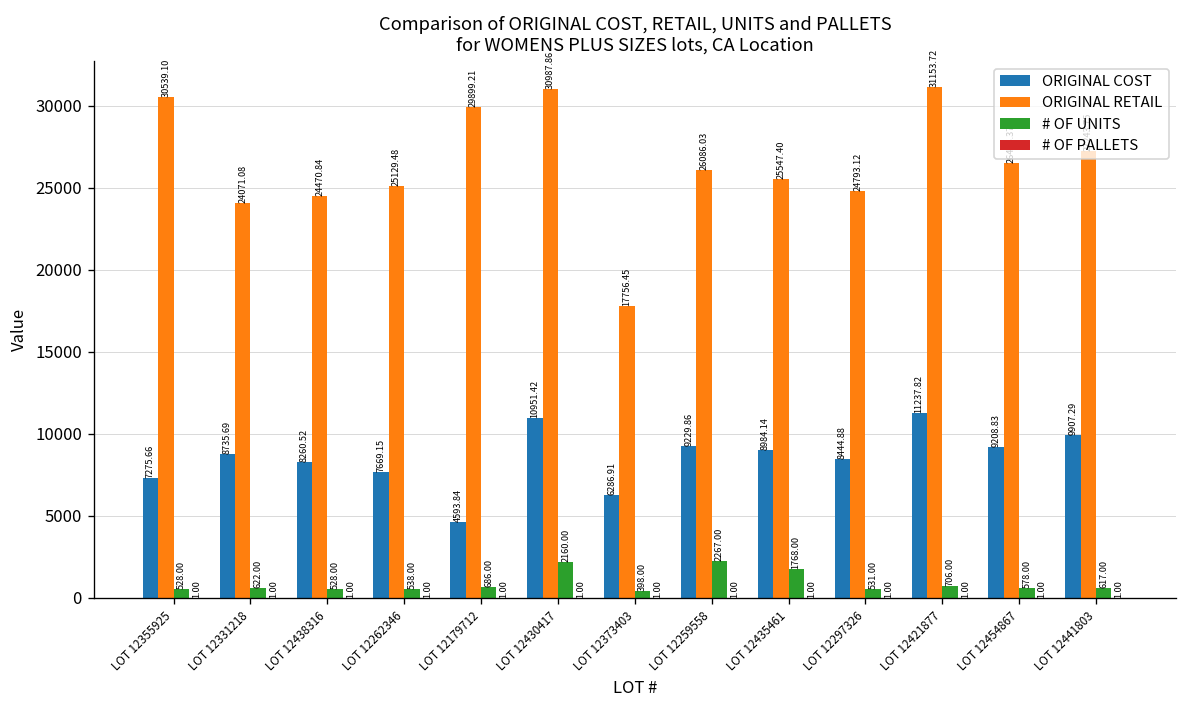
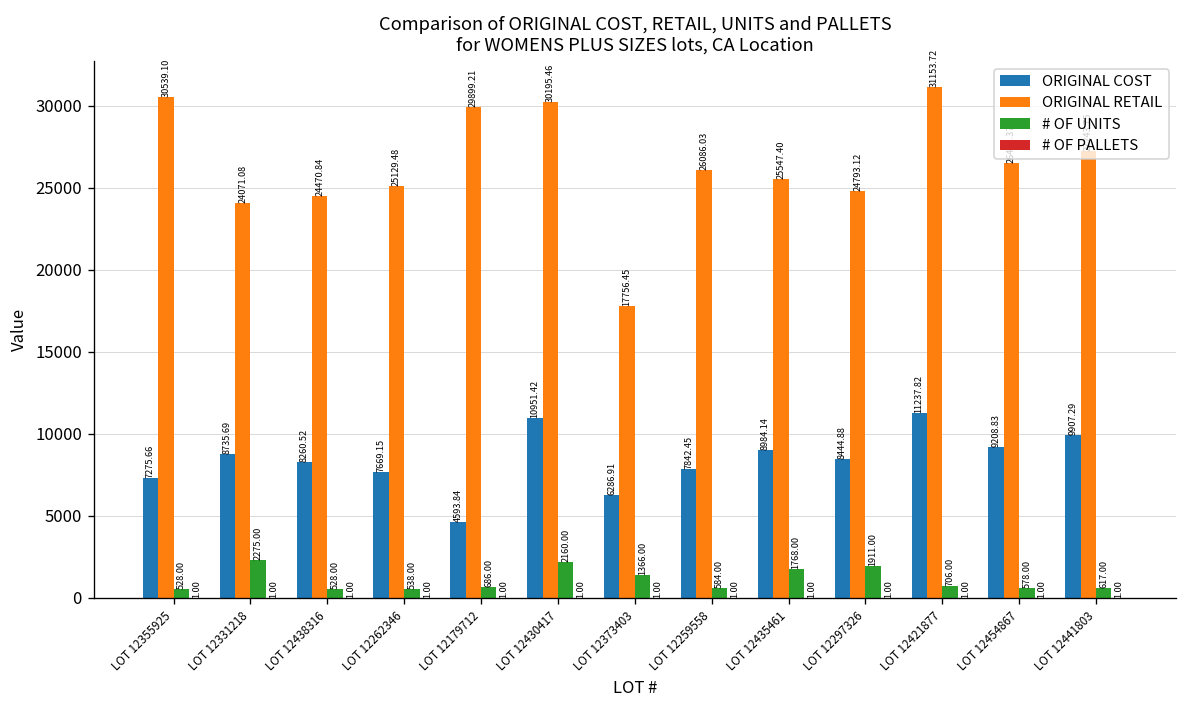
# OF UNITS, LOT 12331218: 622.00 -> 2275.00
ORIGINAL RETAIL, LOT 12430417: 30987.86 -> 30195.46
# OF UNITS, LOT 12373403: 398.00 -> 1366.00
ORIGINAL COST, LOT 12259558: 9229.86 -> 7842.45
# OF UNITS, LOT 12259558: 2267.00 -> 584.00
# OF UNITS, LOT 12297326: 531.00 -> 1911.00
